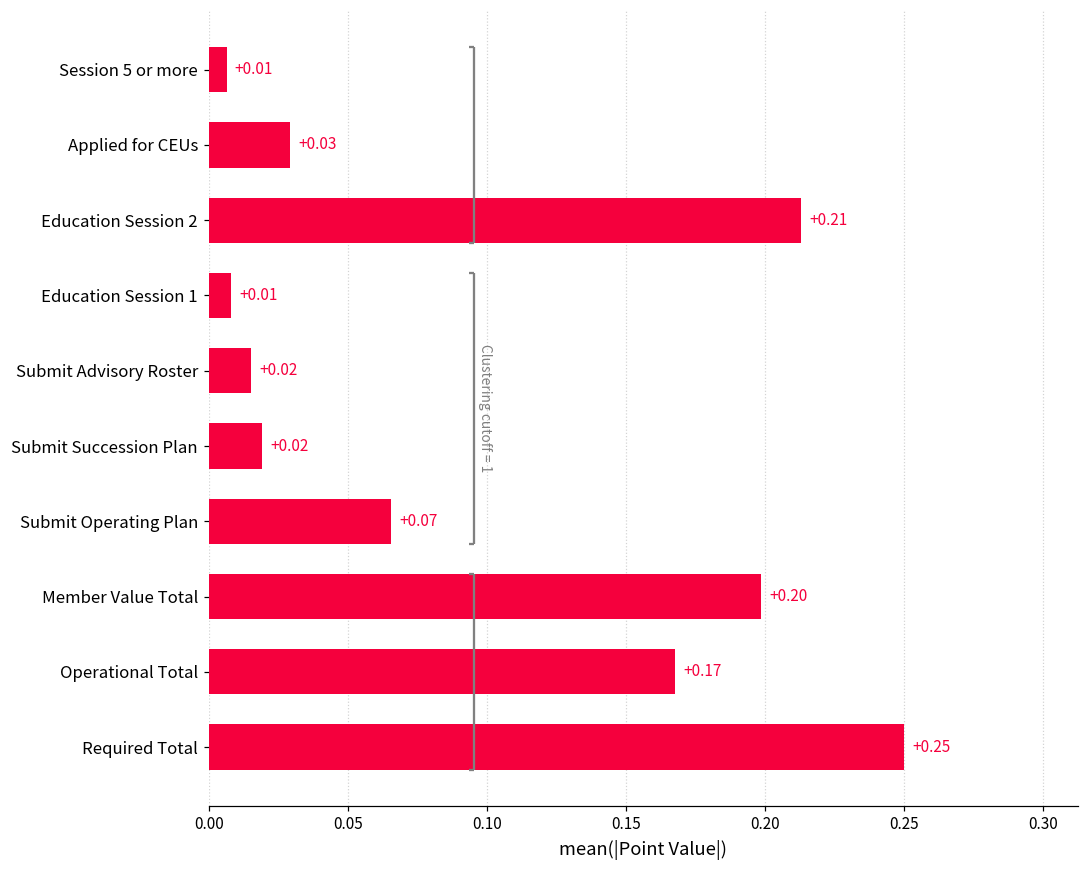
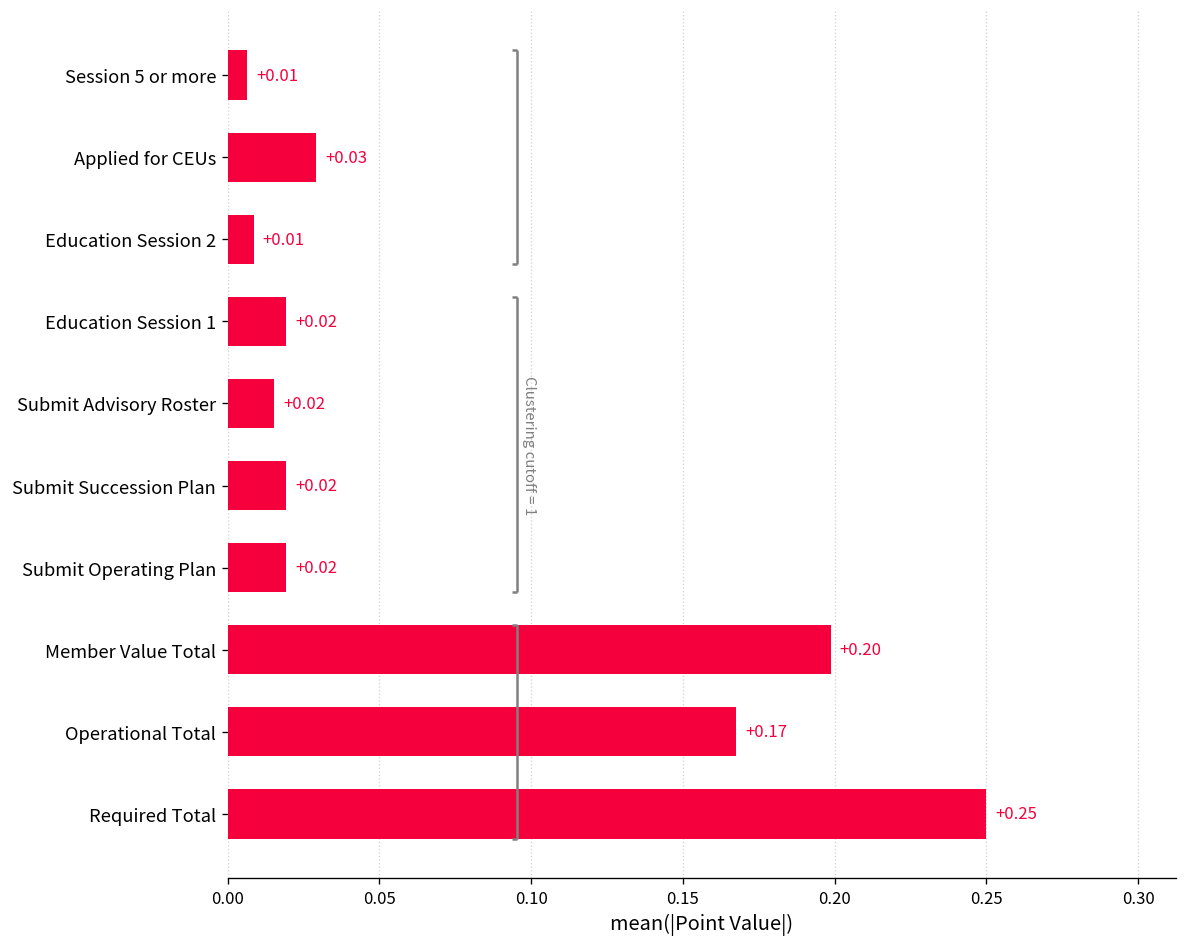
Education Session 2: +0.21 -> +0.01
Education Session 1: +0.01 -> +0.02
Submit Operating Plan: +0.07 -> +0.02
